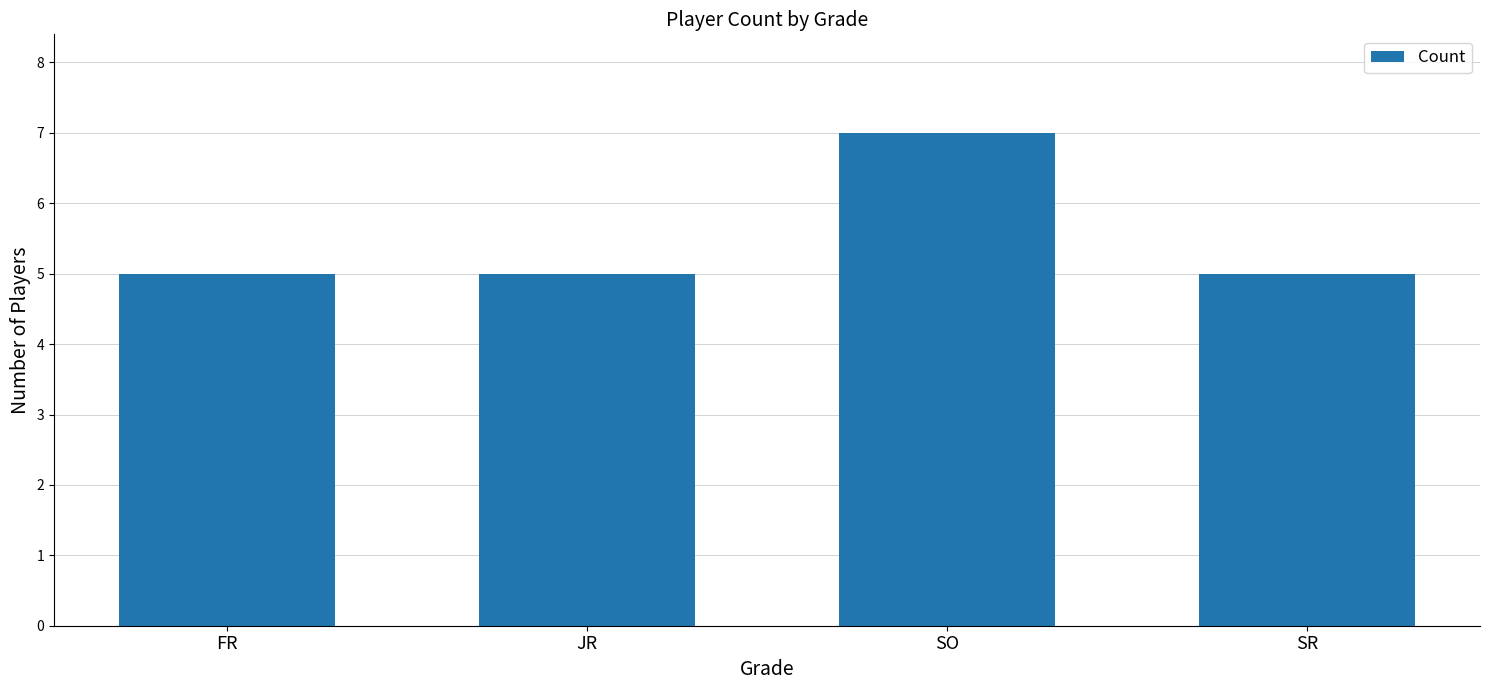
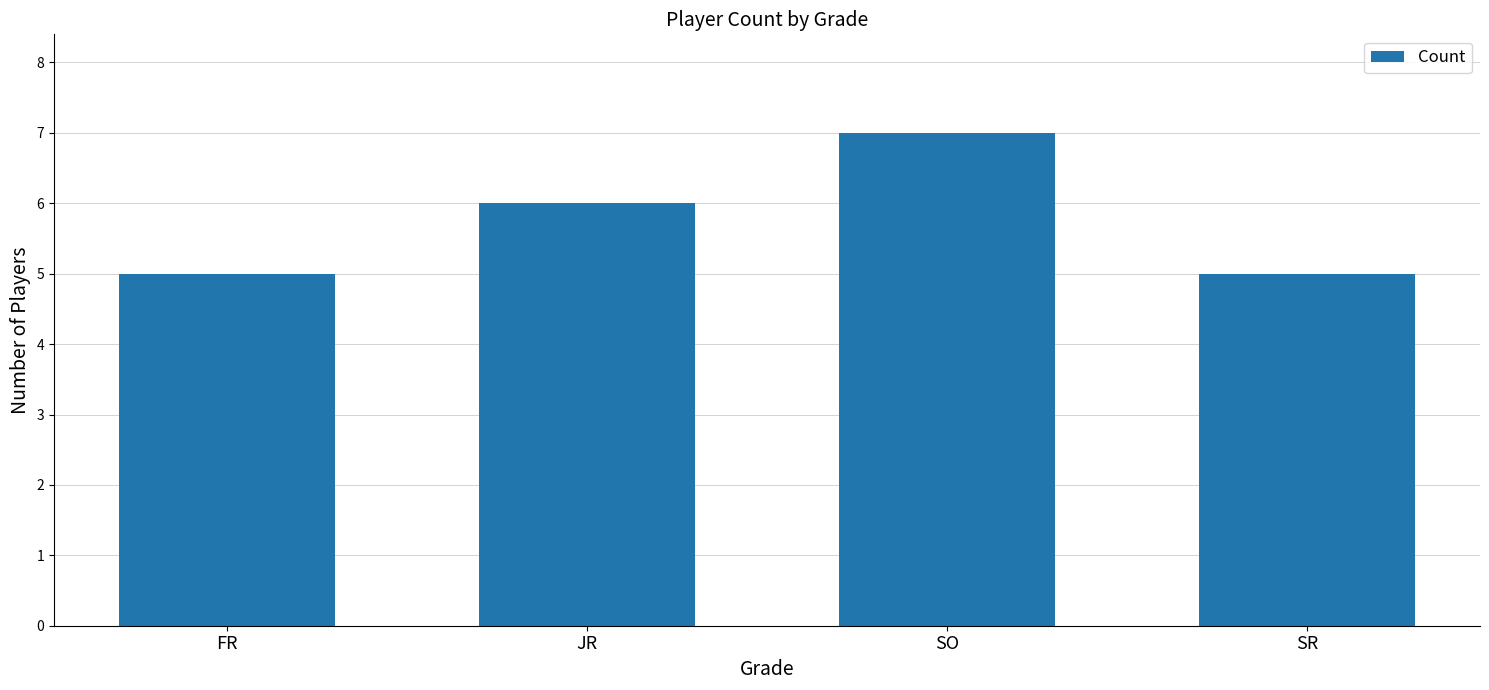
JR: 5 -> 6
